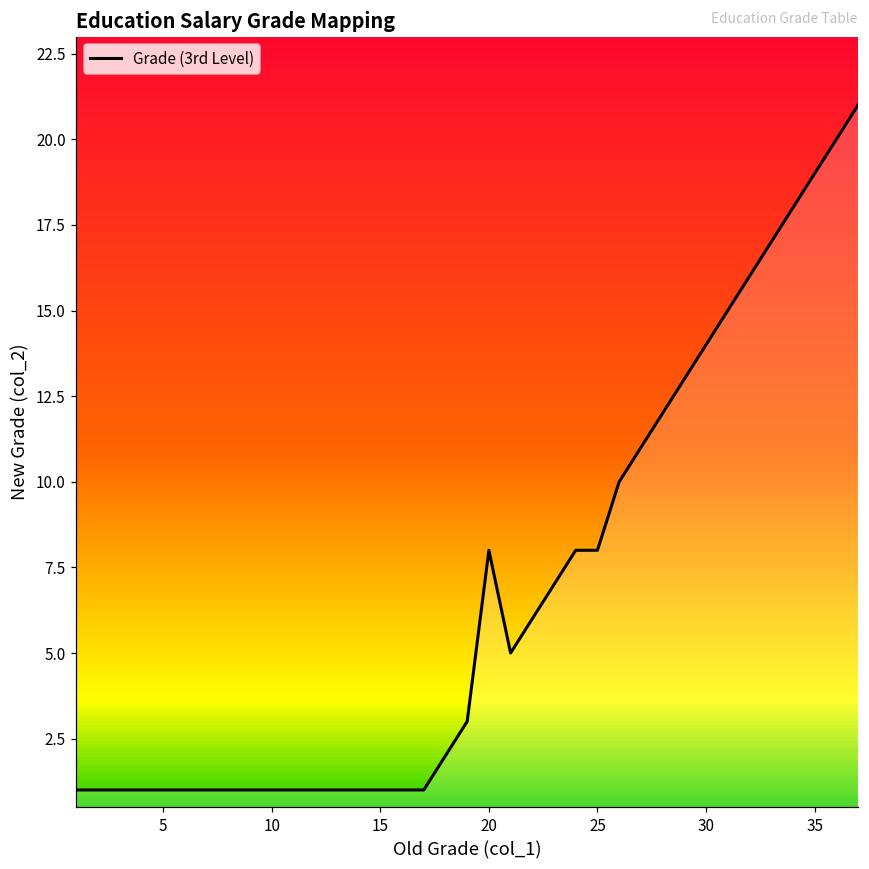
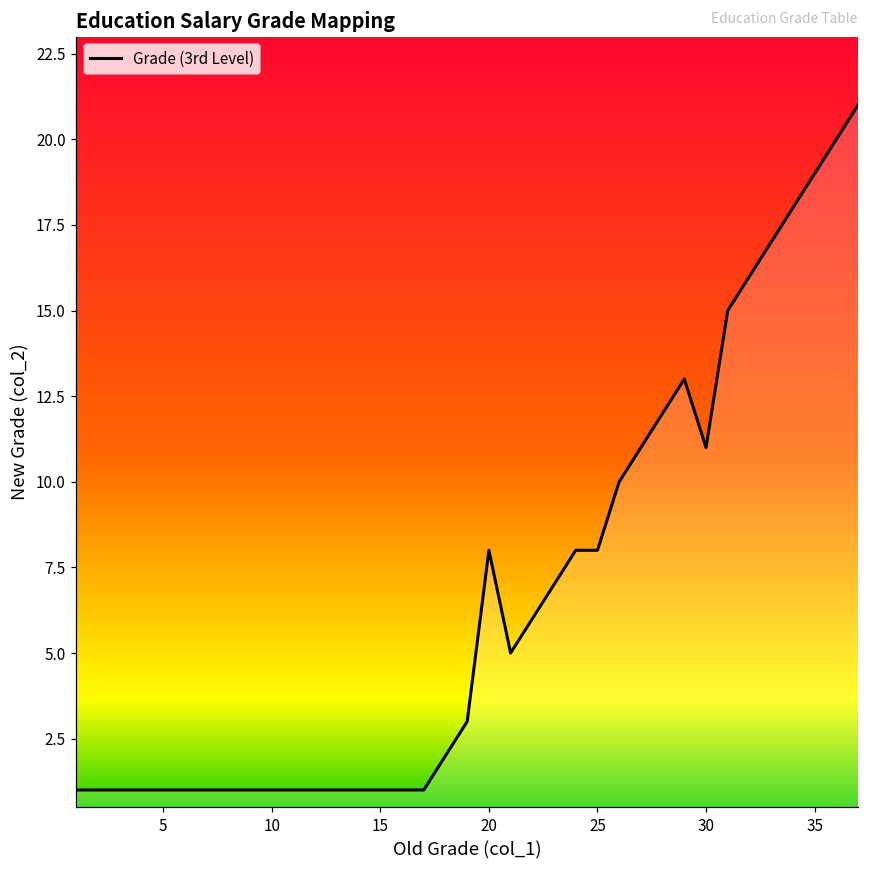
30: 14 -> 11
